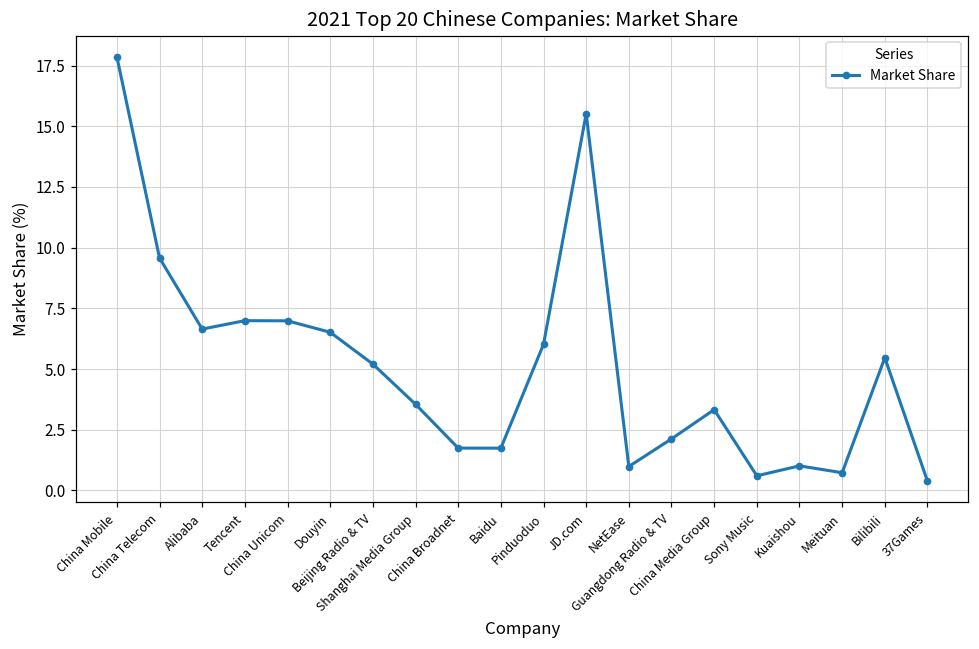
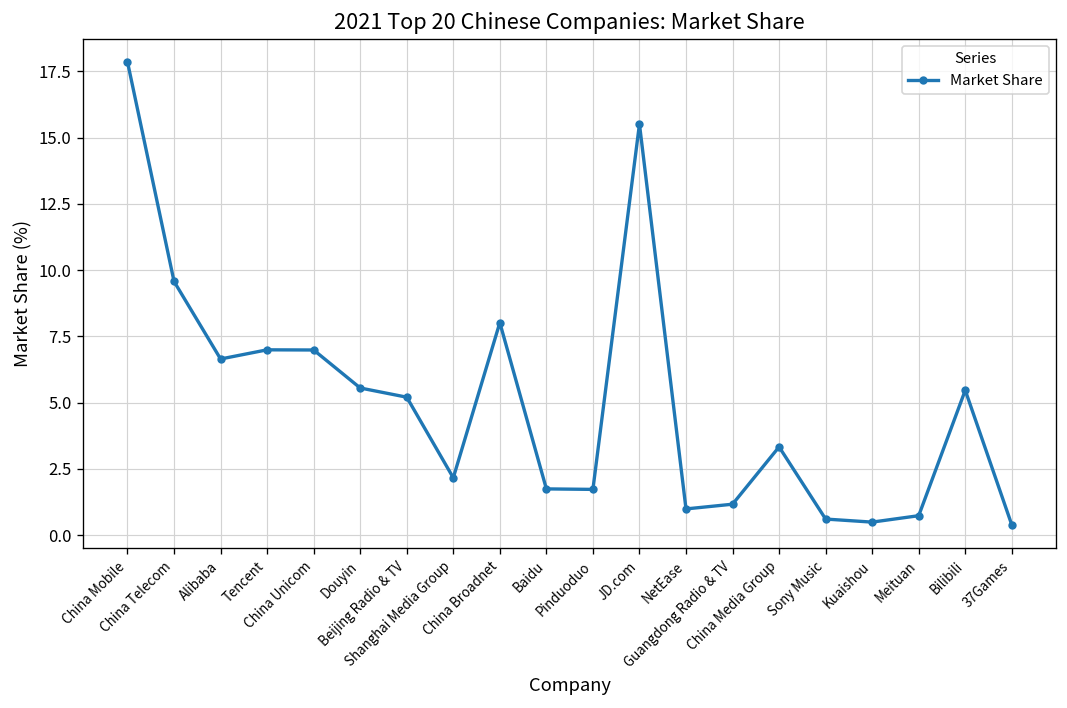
Douyin: 6.5 -> 5.6
Shanghai Media Group: 3.6 -> 2.2
China Broadnet: 1.7 -> 8.0
Pinduoduo: 6.0 -> 1.7
Guangdong Radio & TV: 2.1 -> 1.2
Kuaishou: 1.0 -> 0.5
